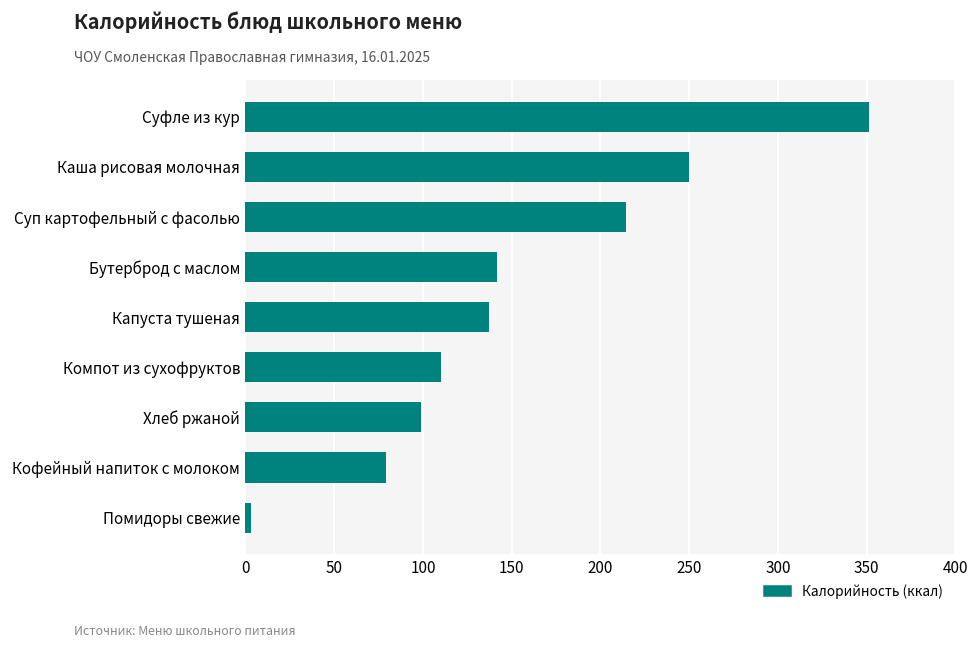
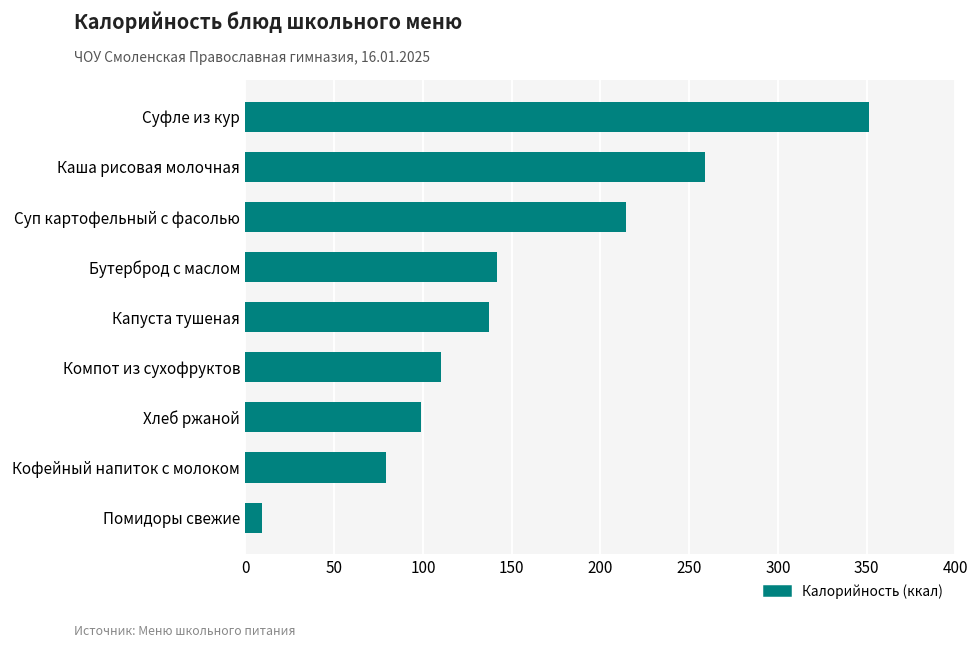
Каша рисовая молочная: 250 -> 259
Помидоры свежие: 3 -> 10
